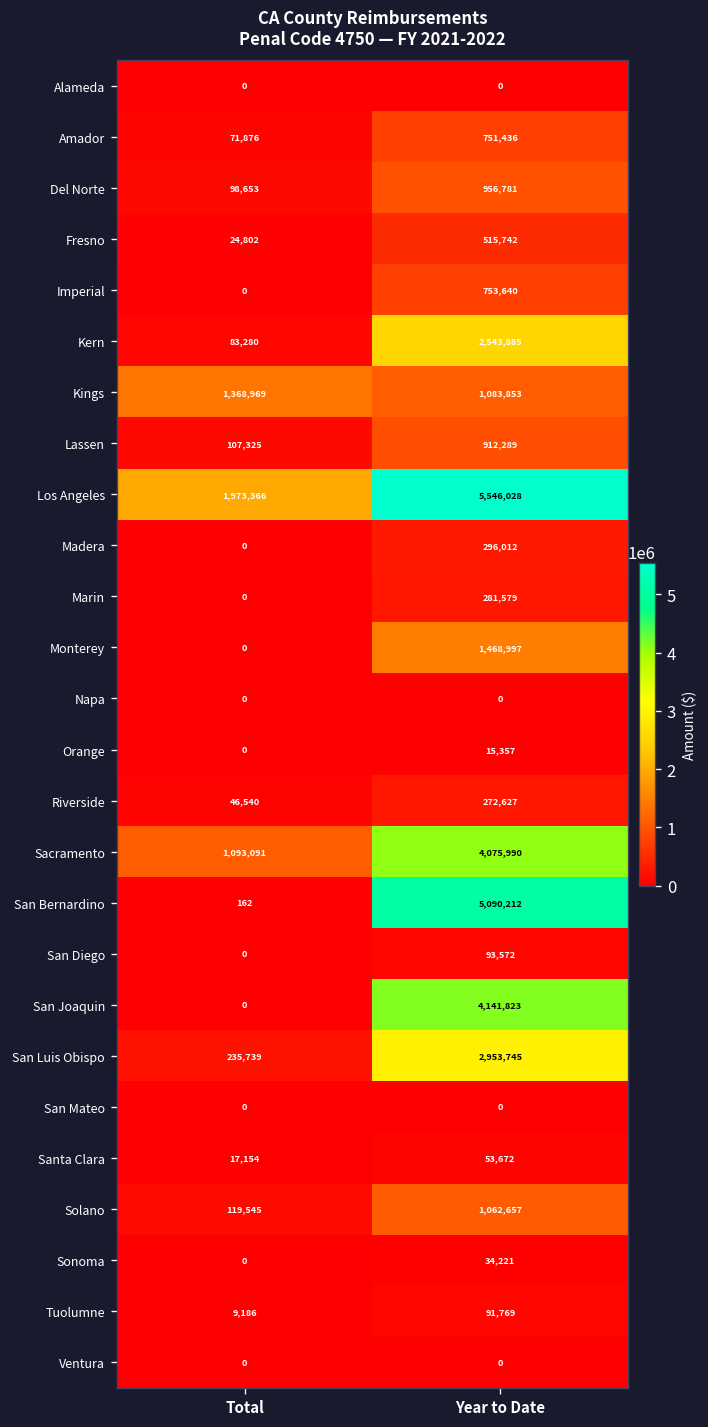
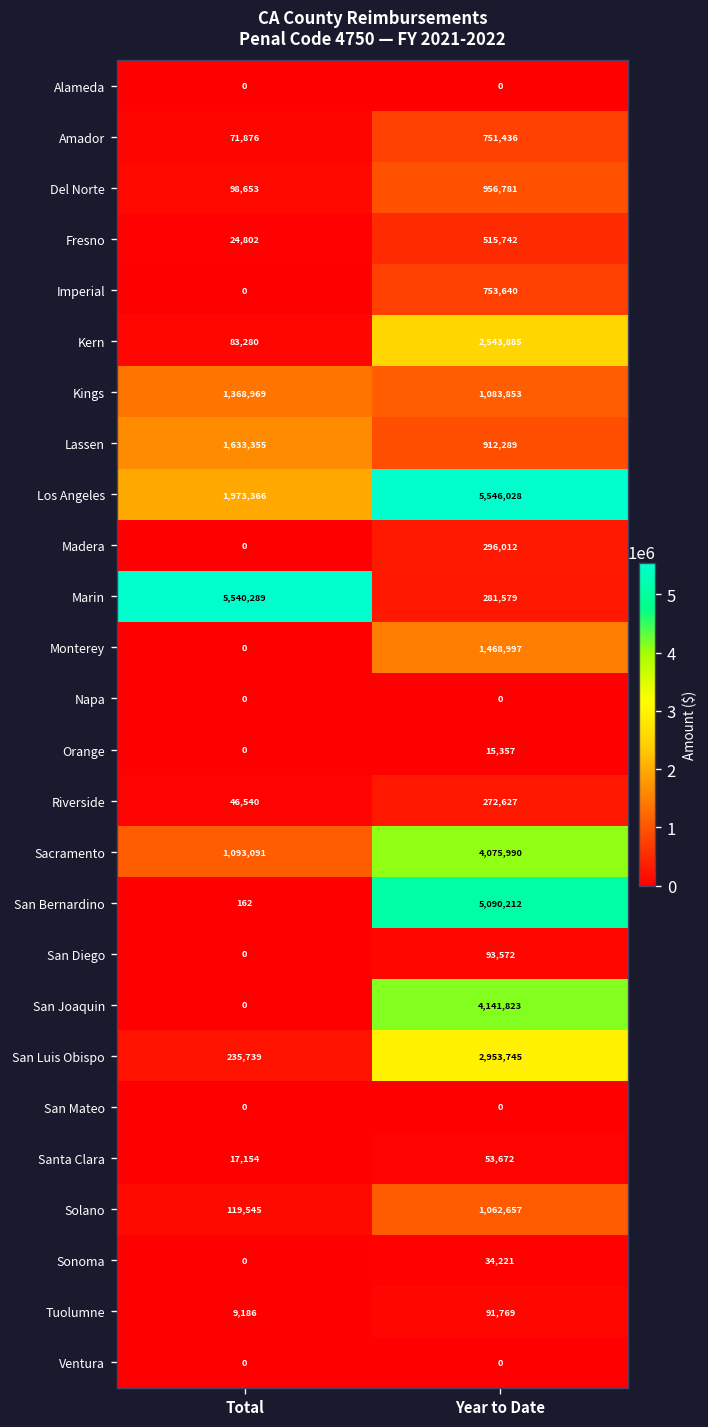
Lassen, Total: 107,325 -> 1,633,355
Marin, Total: 0 -> 5,540,289
